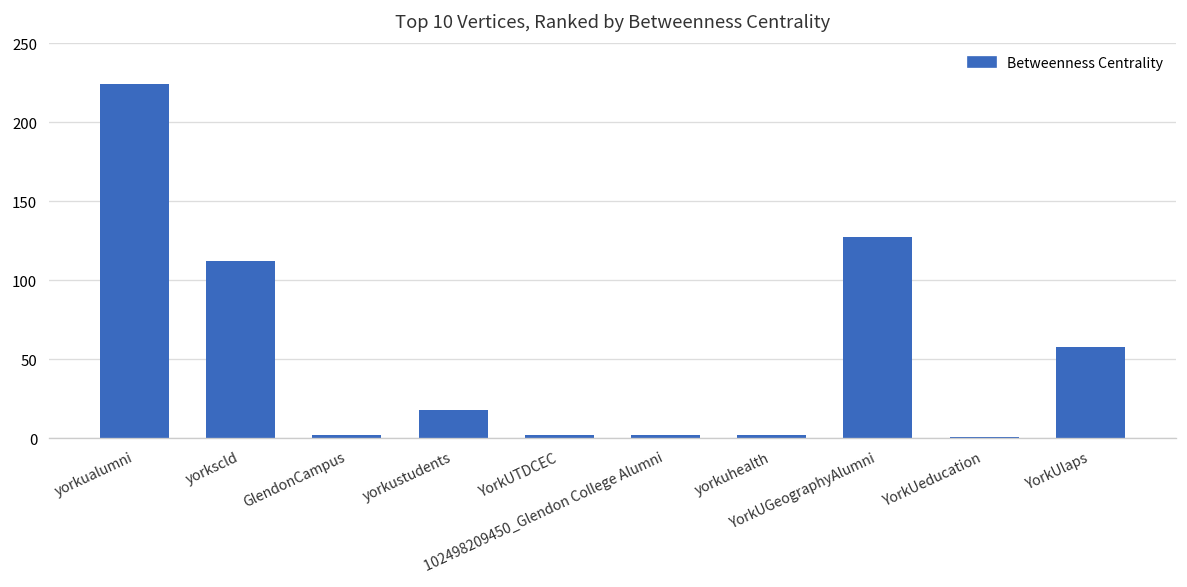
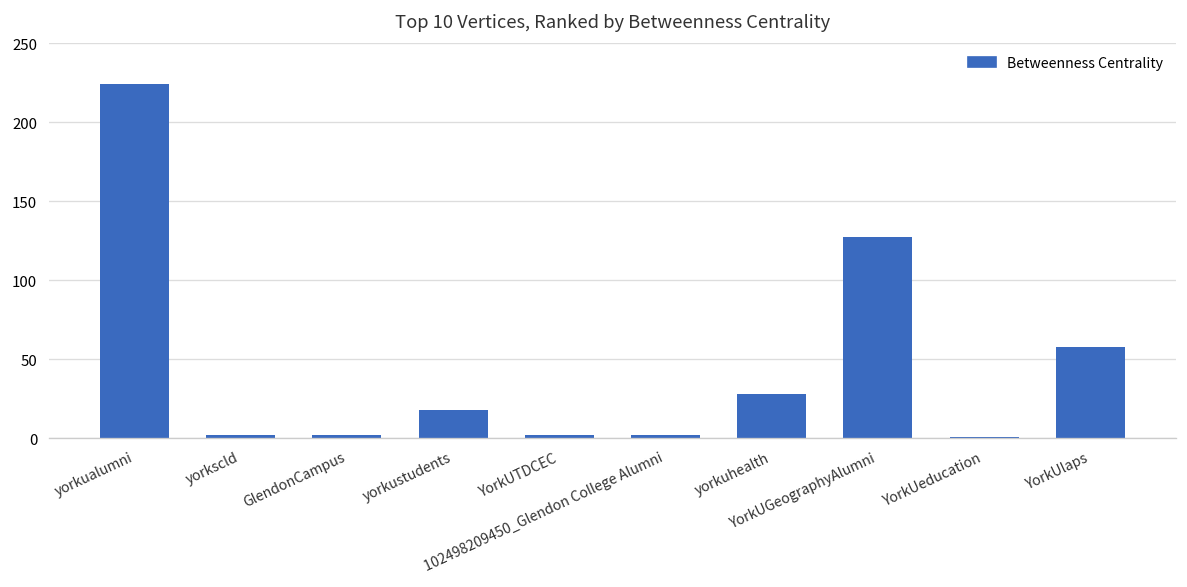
yorkscld: 112 -> 2
yorkuhealth: 2 -> 28
